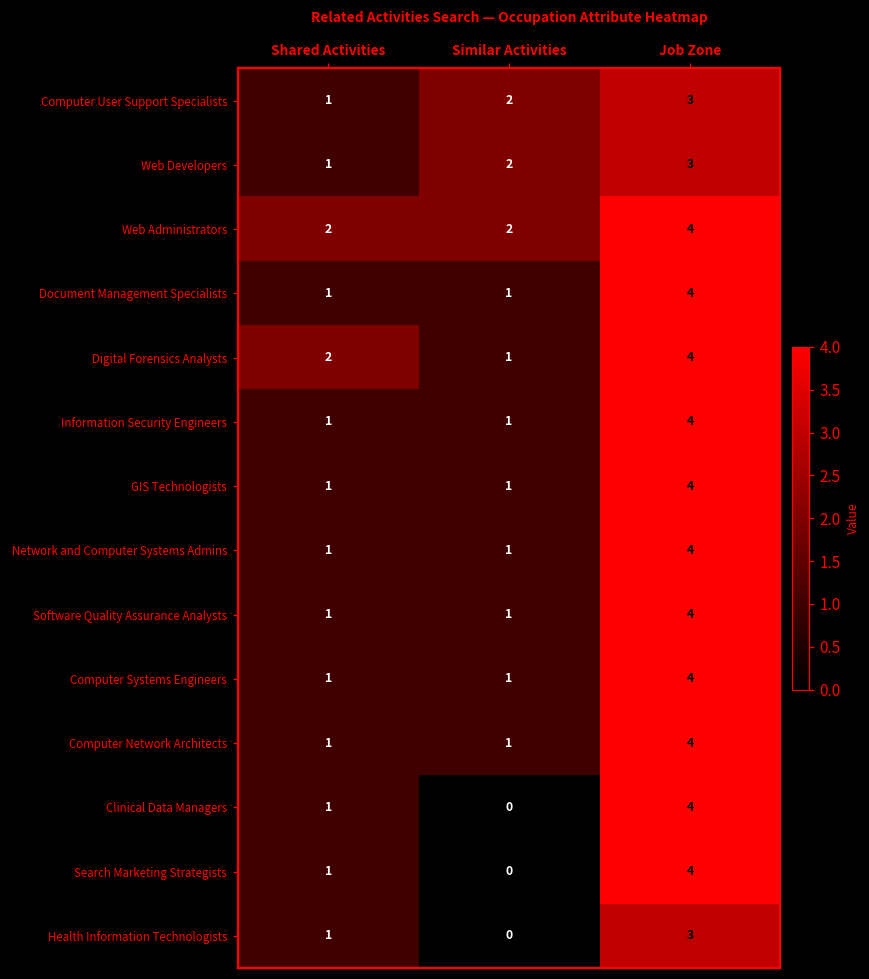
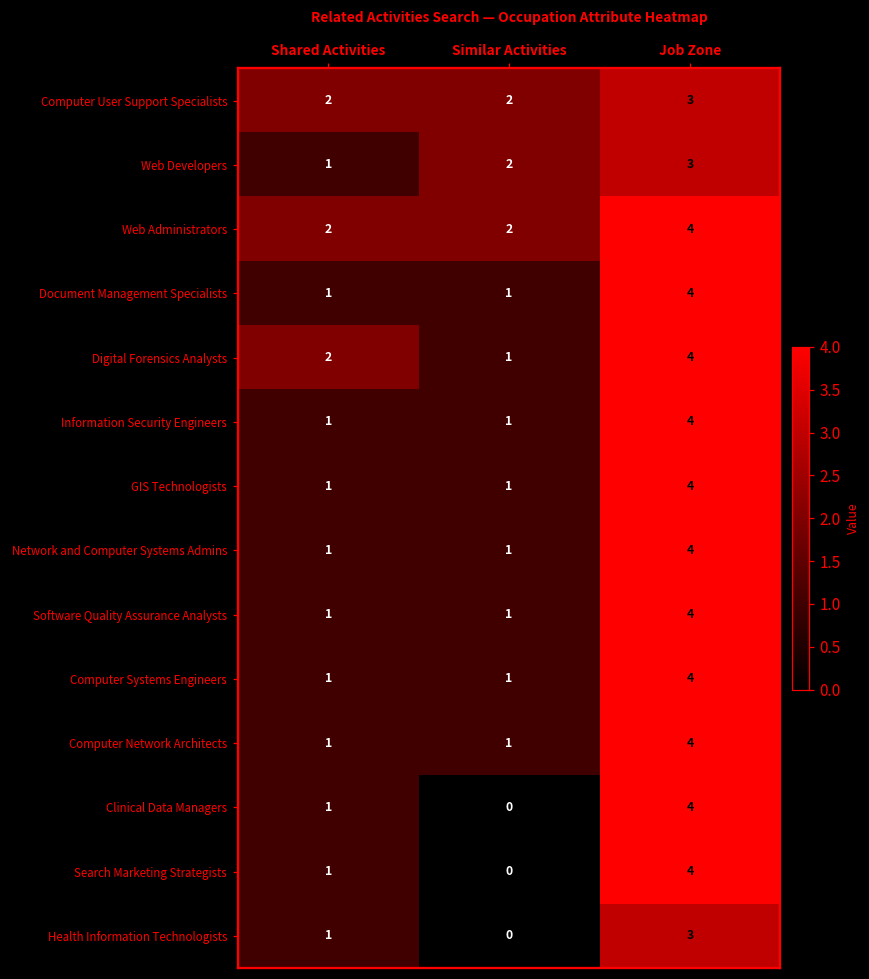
Computer User Support Specialists, Shared Activities: 1 -> 2
